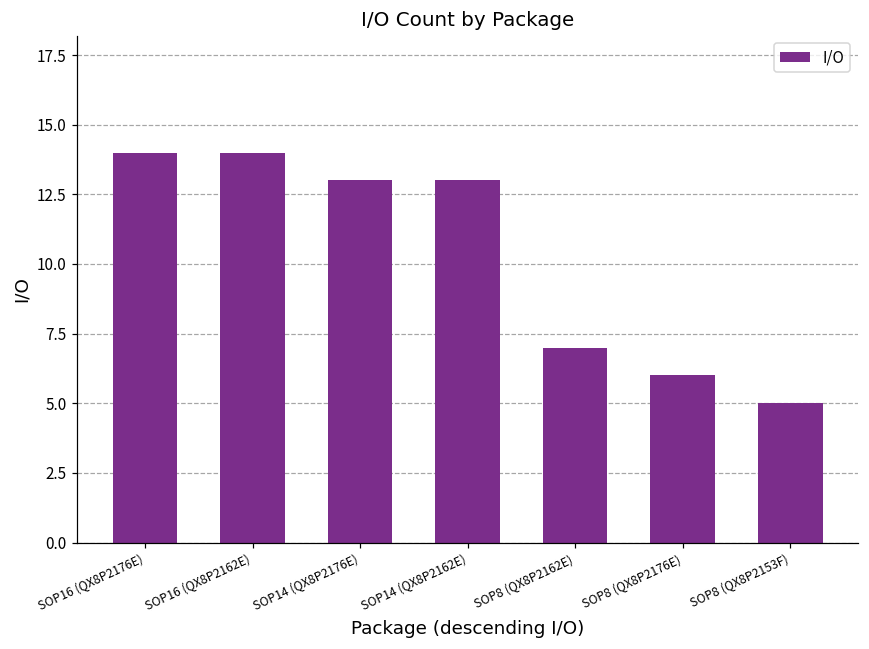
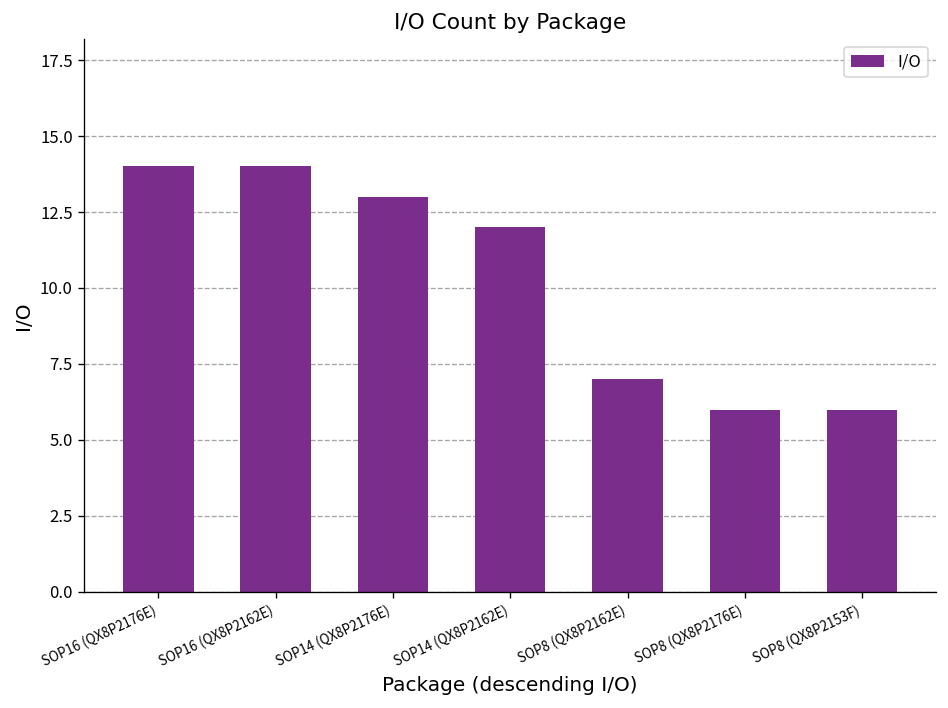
SOP14 (QX8P2162E): 13 -> 12
SOP8 (QX8P2153F): 5 -> 6
